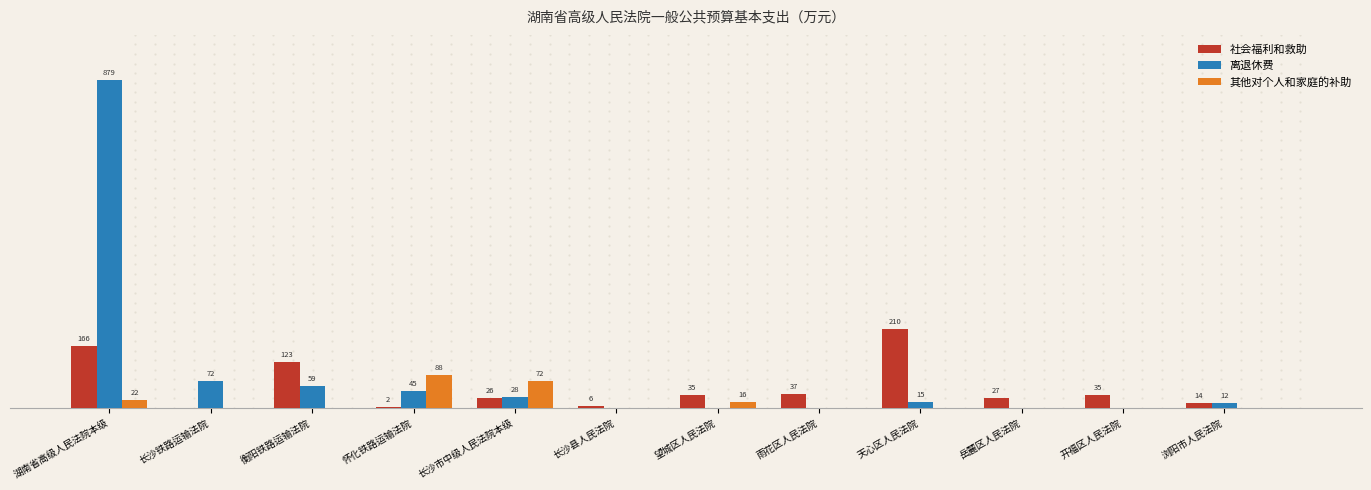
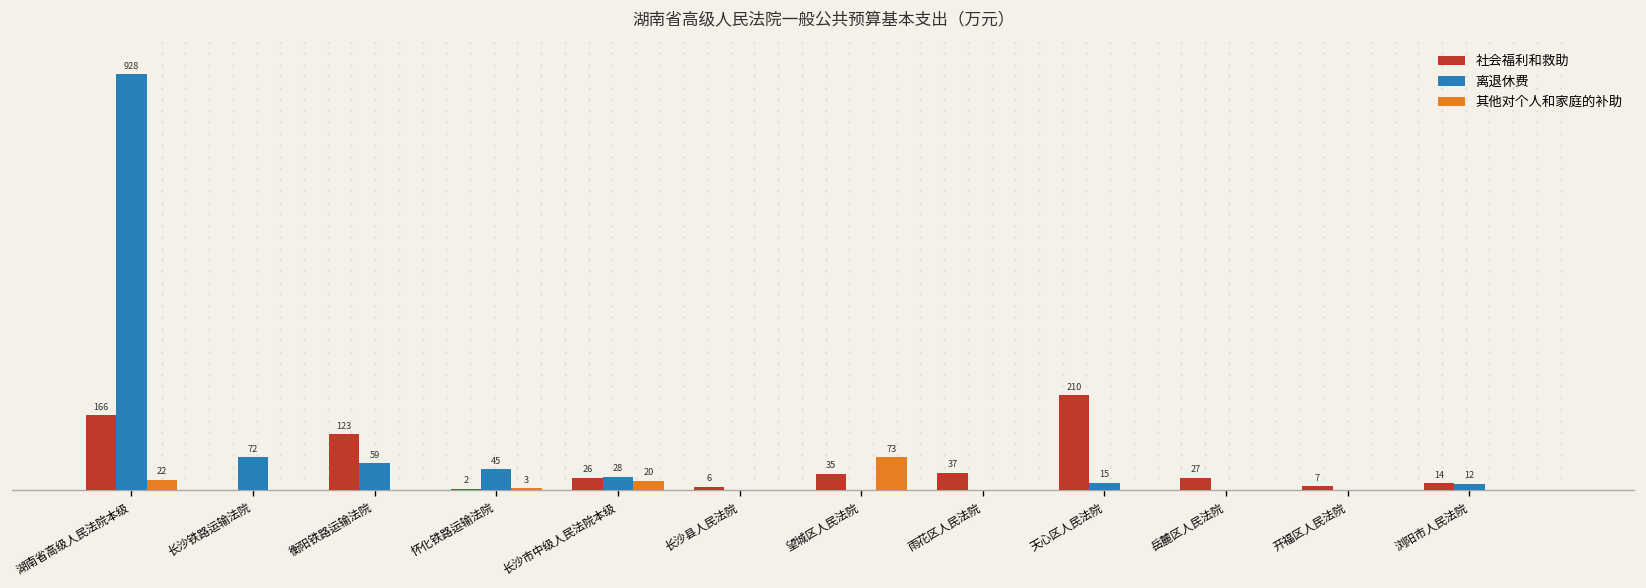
离退休费, 湖南省高级人民法院本级: 879 -> 928
其他对个人和家庭的补助, 怀化铁路运输法院: 88 -> 3
其他对个人和家庭的补助, 长沙市中级人民法院本级: 72 -> 20
其他对个人和家庭的补助, 望城区人民法院: 16 -> 73
社会福利和救助, 开福区人民法院: 35 -> 7
